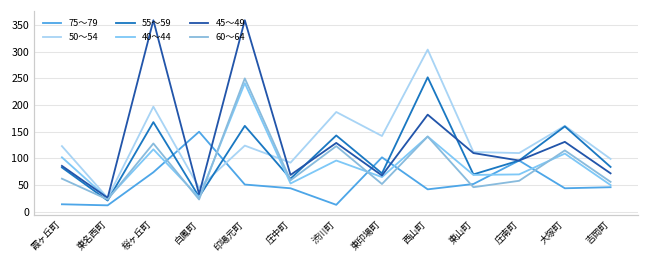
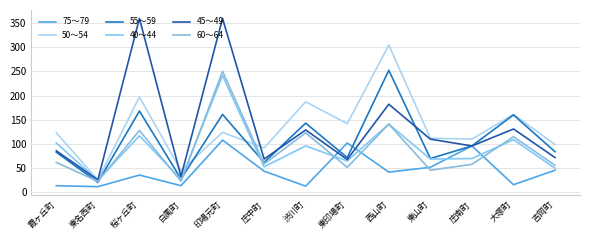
75～79, 桜ヶ丘町: 70 -> 40
75～79, 白鳳町: 150 -> 10
75～79, 印場元町: 50 -> 110
75～79, 大塚町: 40 -> 20
